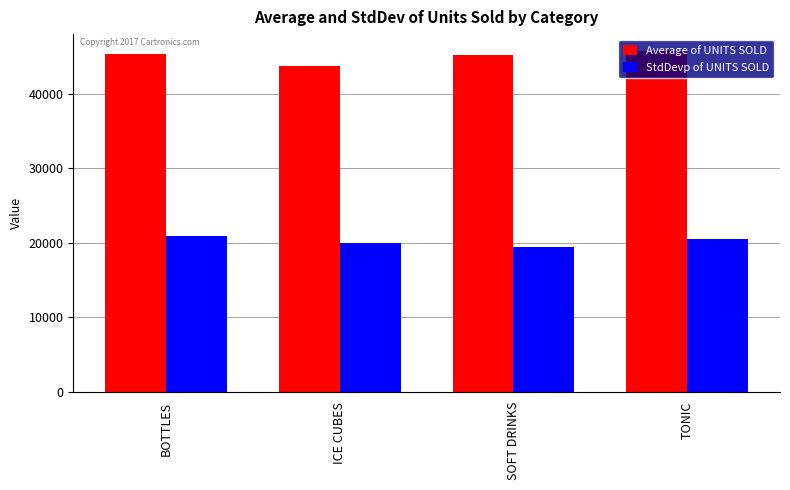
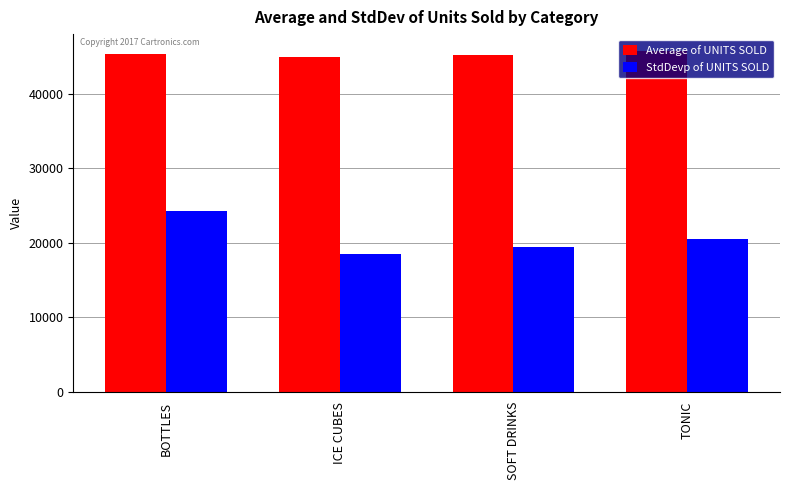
StdDevp of UNITS SOLD, BOTTLES: 21000 -> 24000
Average of UNITS SOLD, ICE CUBES: 44000 -> 45000
StdDevp of UNITS SOLD, ICE CUBES: 20000 -> 19000
